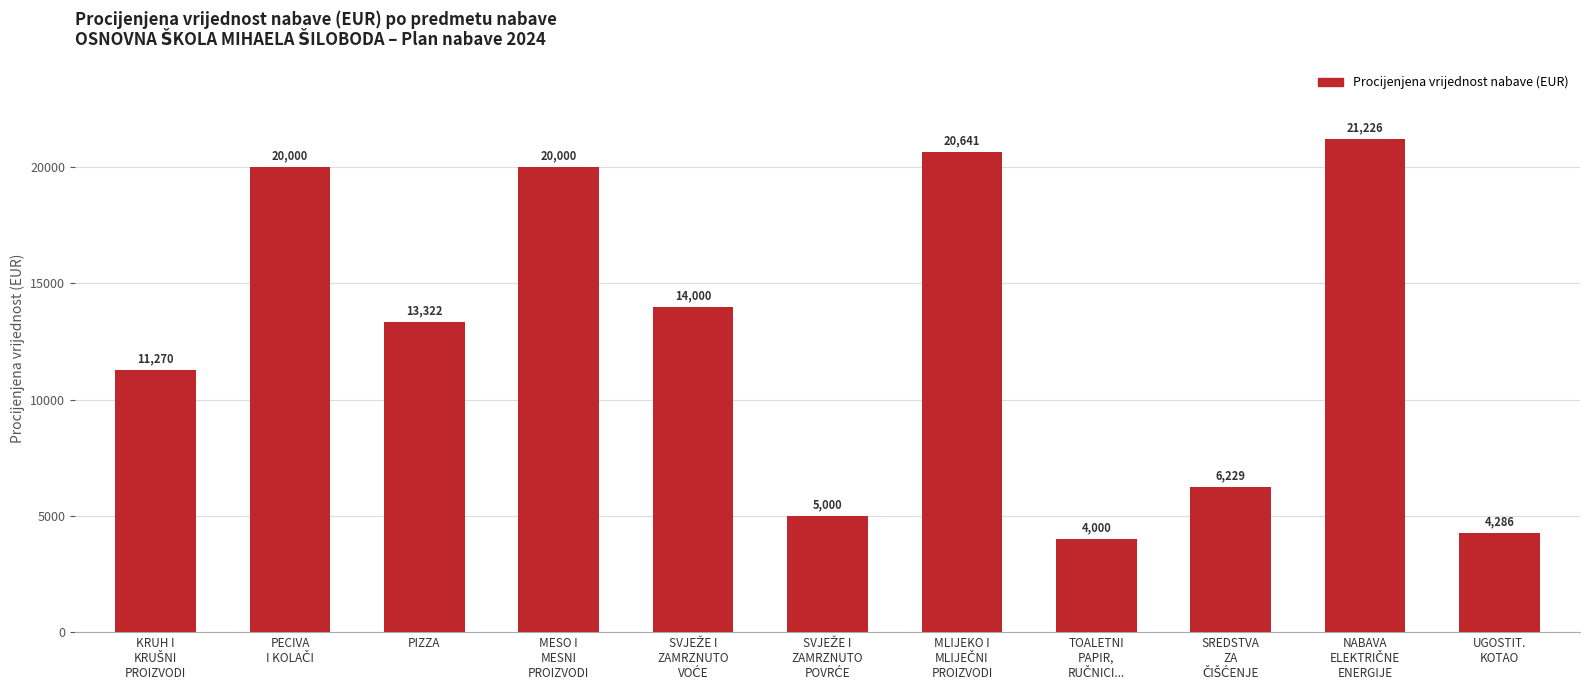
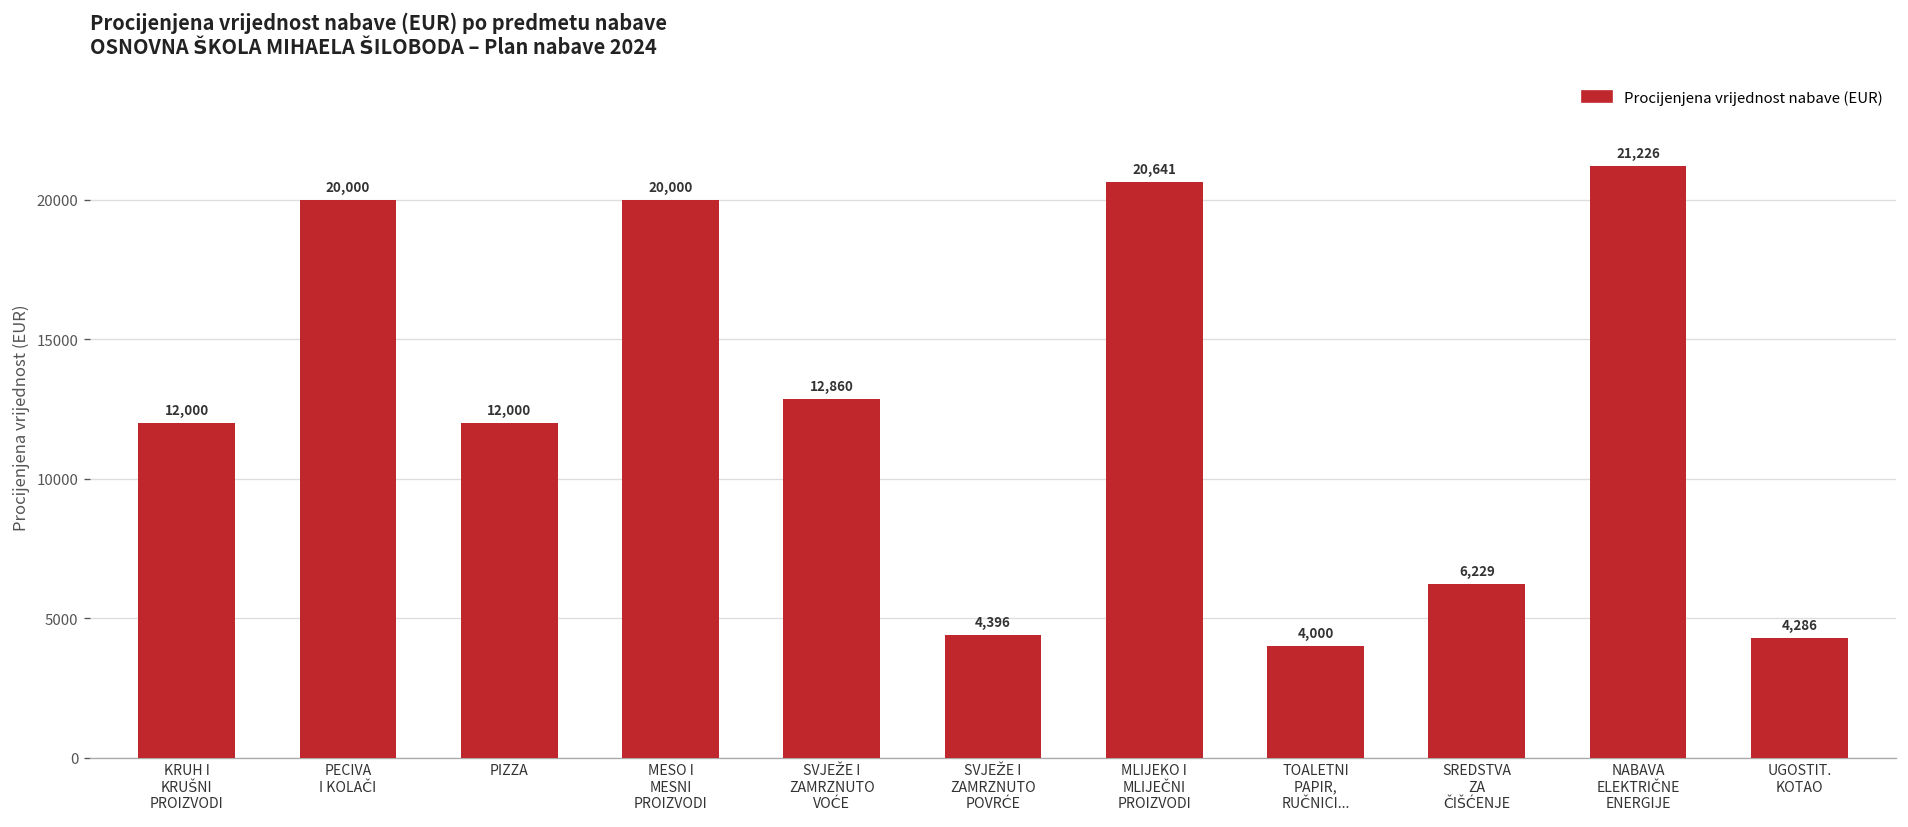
KRUH I KRUŠNI PROIZVODI: 11,270 -> 12,000
PIZZA: 13,322 -> 12,000
SVJEŽE I ZAMRZNUTO VOĆE: 14,000 -> 12,860
SVJEŽE I ZAMRZNUTO POVRĆE: 5,000 -> 4,396
